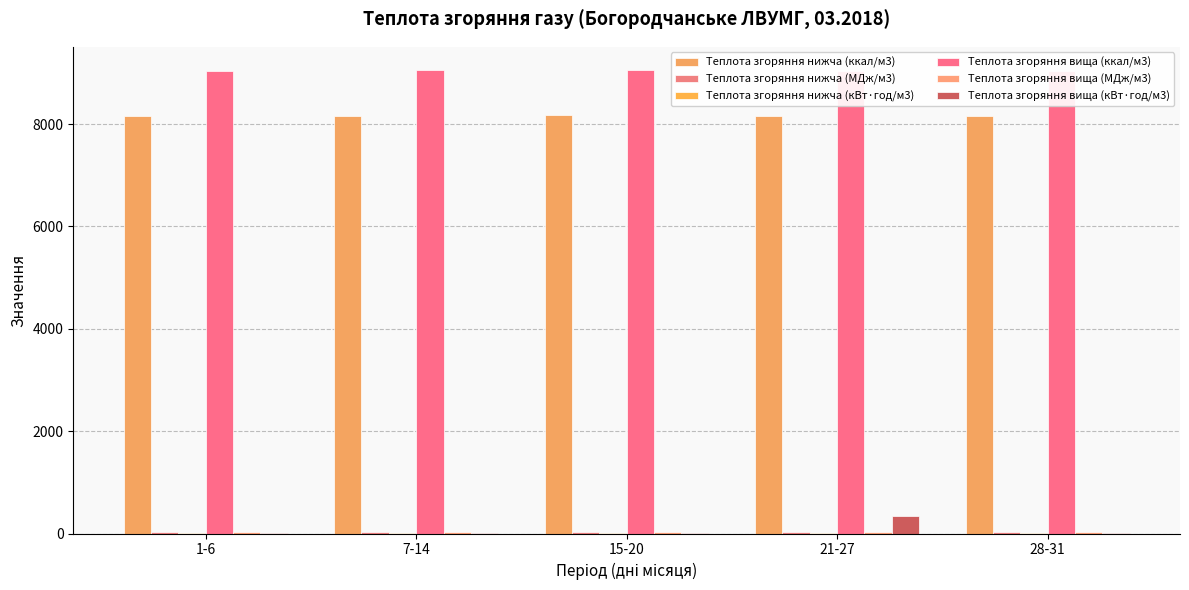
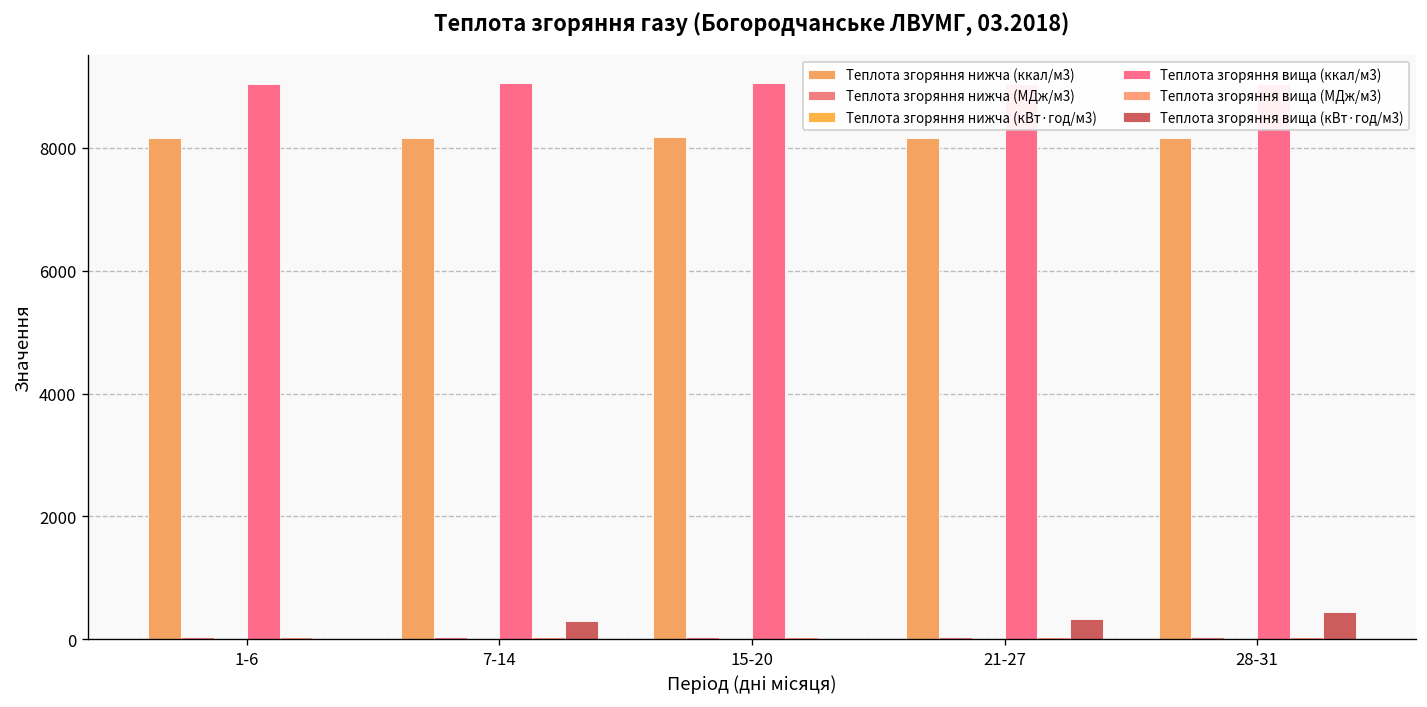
Теплота згоряння вища (кВт·год/м3), 7-14: 0 -> 300
Теплота згоряння вища (кВт·год/м3), 28-31: 0 -> 400
